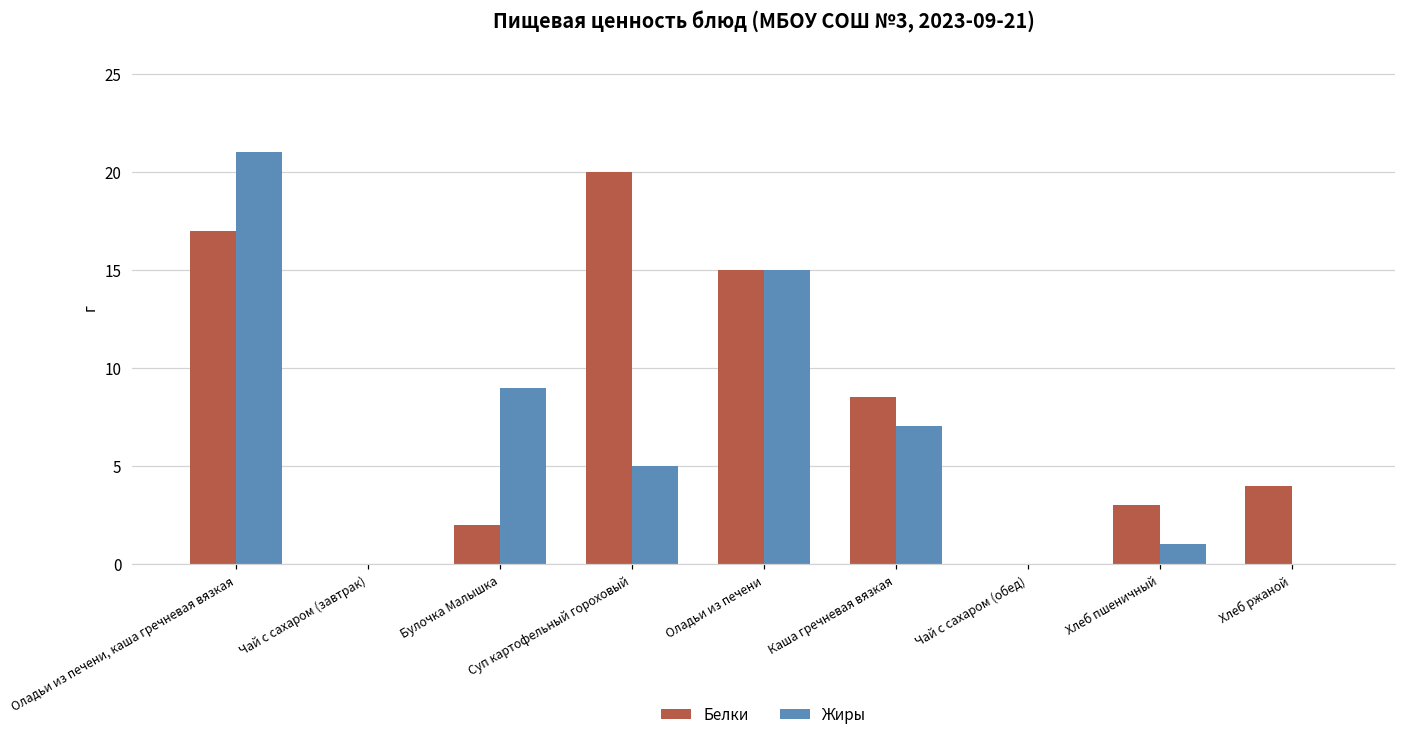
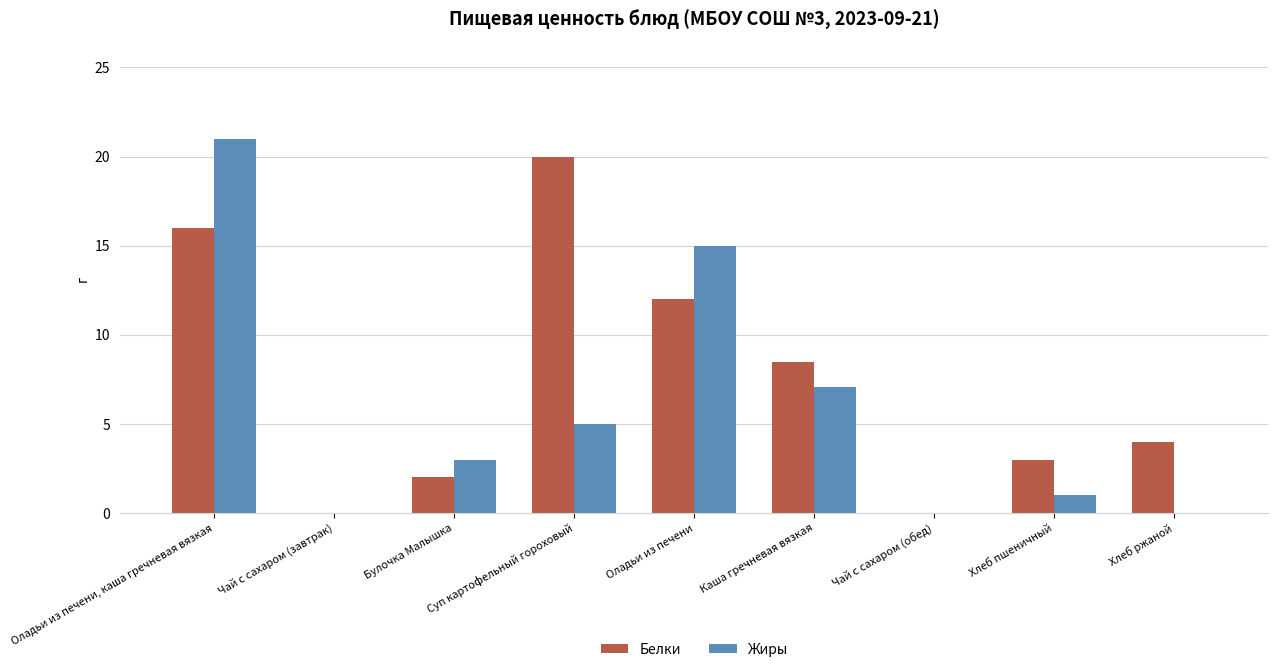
Белки, Оладьи из печени, каша гречневая вязкая: 17 -> 16
Жиры, Булочка Малышка: 9 -> 3
Белки, Оладьи из печени: 15 -> 12
